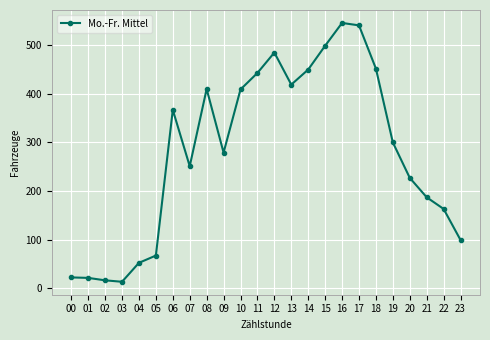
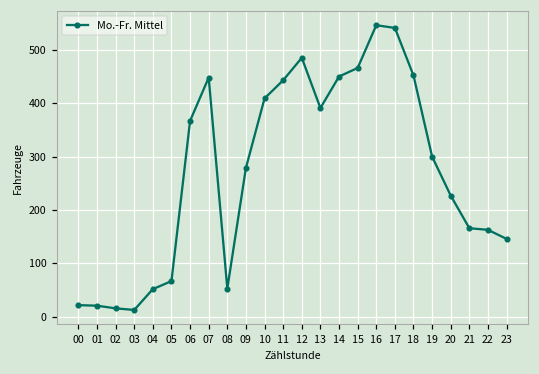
07: 250 -> 450
08: 410 -> 50
13: 420 -> 390
15: 500 -> 470
21: 190 -> 170
23: 100 -> 150
